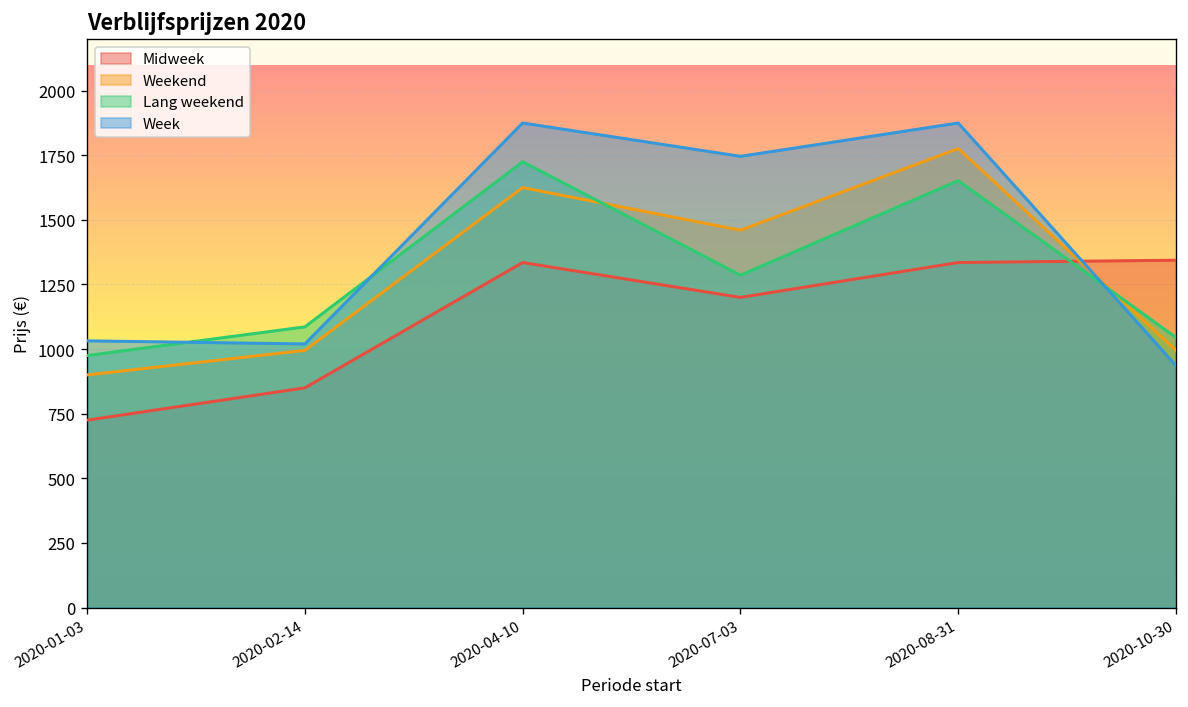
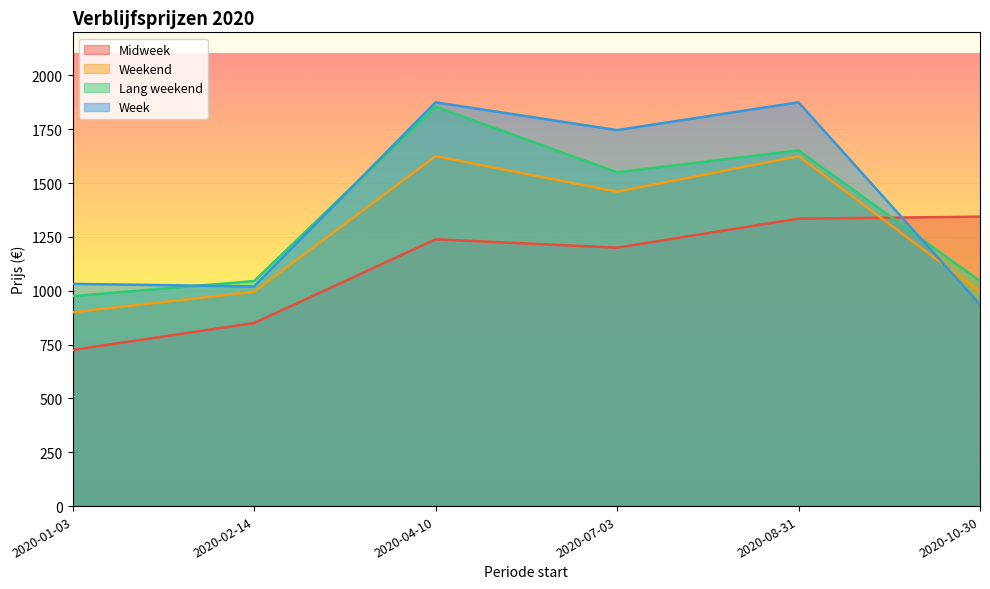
Lang weekend, 2020-02-14: 1090 -> 1050
Midweek, 2020-04-10: 1340 -> 1240
Lang weekend, 2020-04-10: 1730 -> 1860
Lang weekend, 2020-07-03: 1290 -> 1550
Weekend, 2020-08-31: 1780 -> 1630
